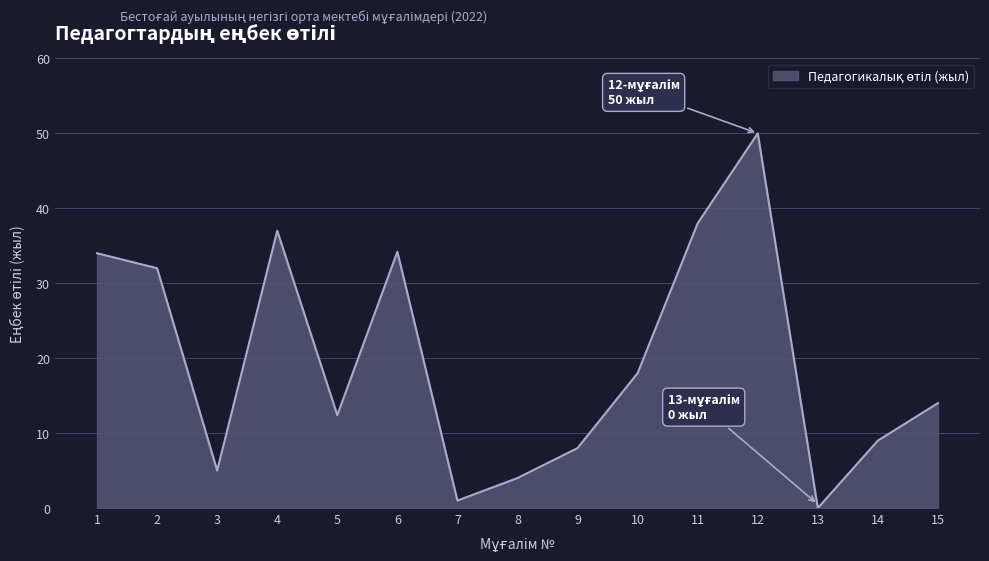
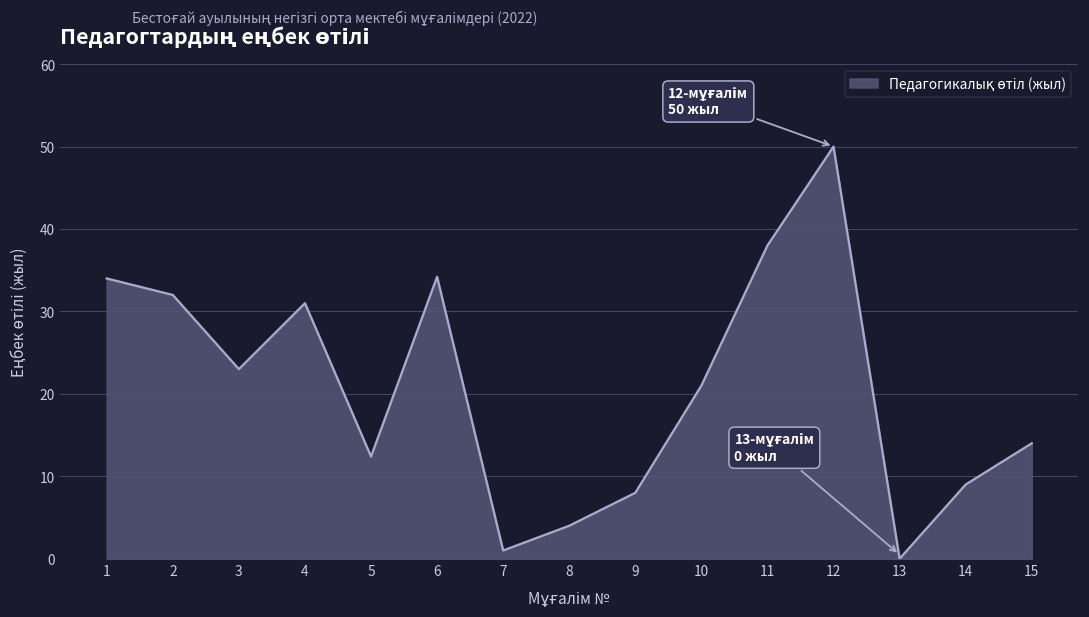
3: 5 -> 23
4: 37 -> 31
10: 18 -> 21
